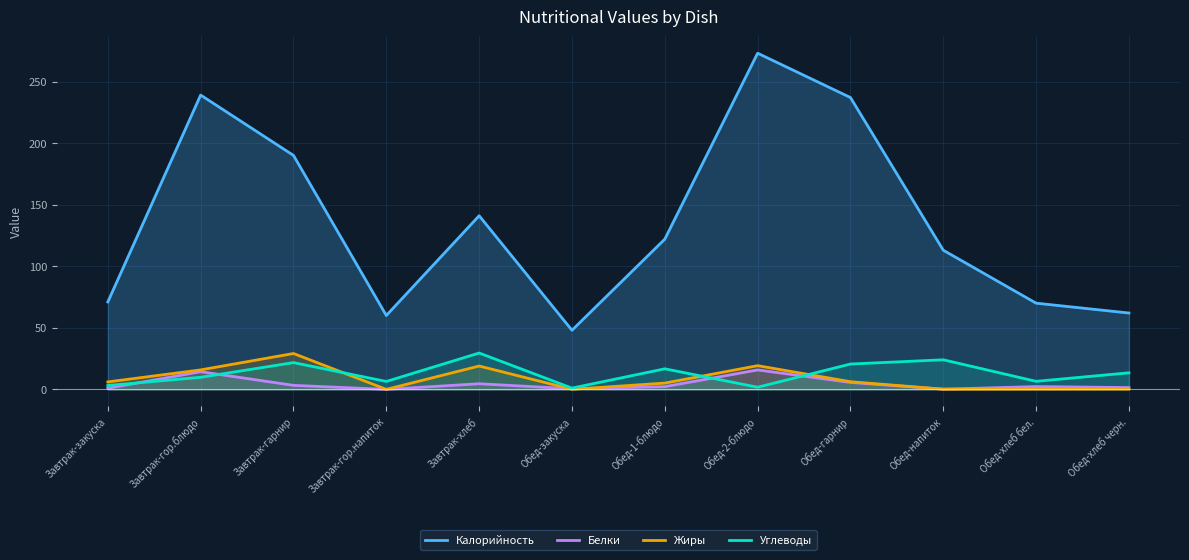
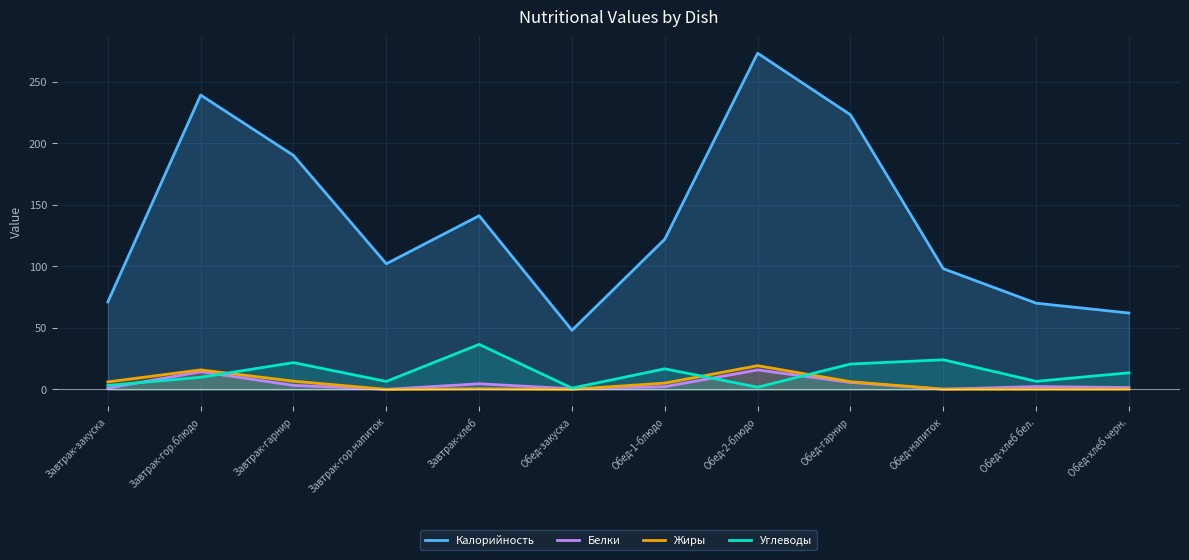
Жиры, Завтрак-гарнир: 29 -> 7
Калорийность, Завтрак-гор.напиток: 60 -> 102
Жиры, Завтрак-хлеб: 19 -> 0
Углеводы, Завтрак-хлеб: 30 -> 37
Калорийность, Обед-гарнир: 237 -> 223
Калорийность, Обед-напиток: 113 -> 98
